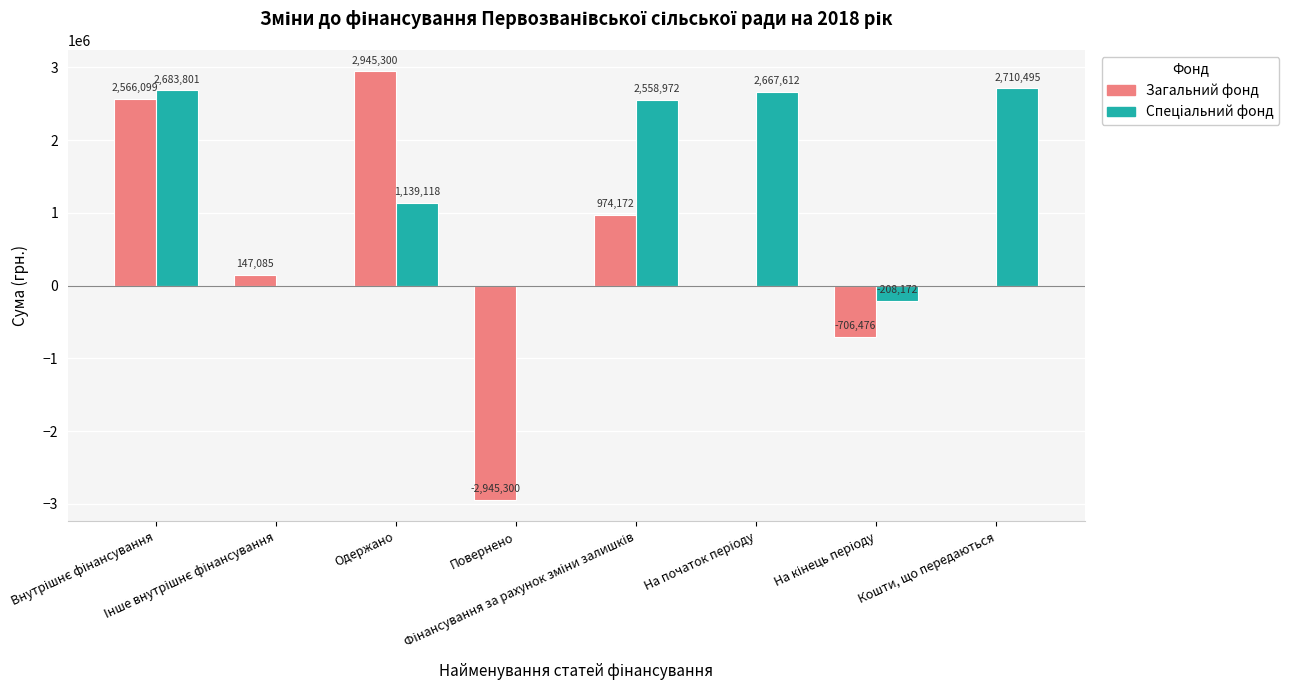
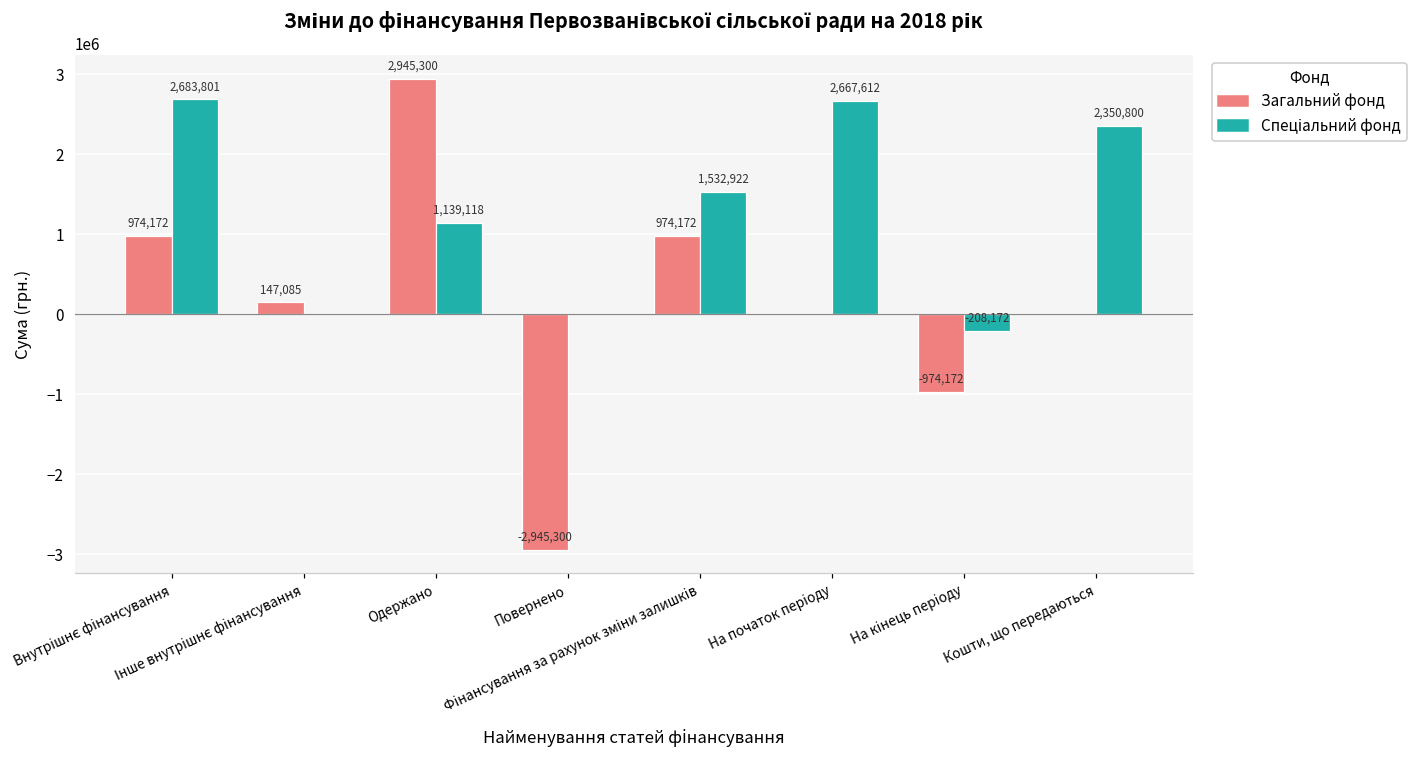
Загальний фонд, Внутрішнє фінансування: 2,566,099 -> 974,172
Спеціальний фонд, Фінансування за рахунок зміни залишків: 2,558,972 -> 1,532,922
Загальний фонд, На кінець періоду: -706,476 -> -974,172
Спеціальний фонд, Кошти, що передаються: 2,710,495 -> 2,350,800
